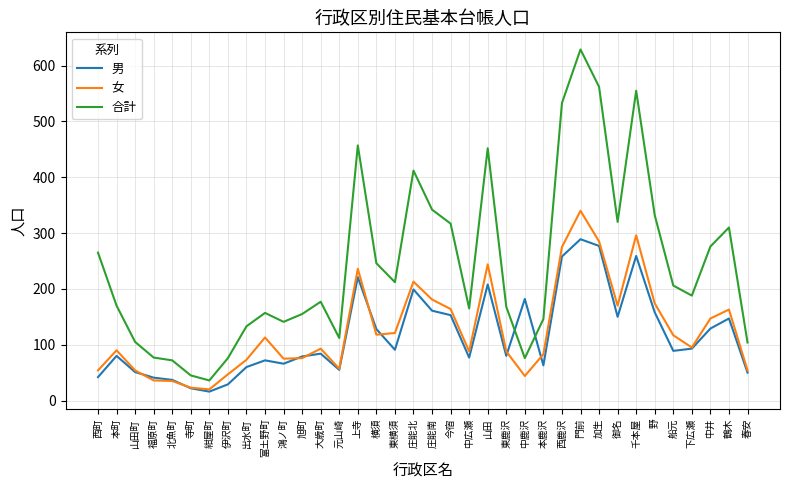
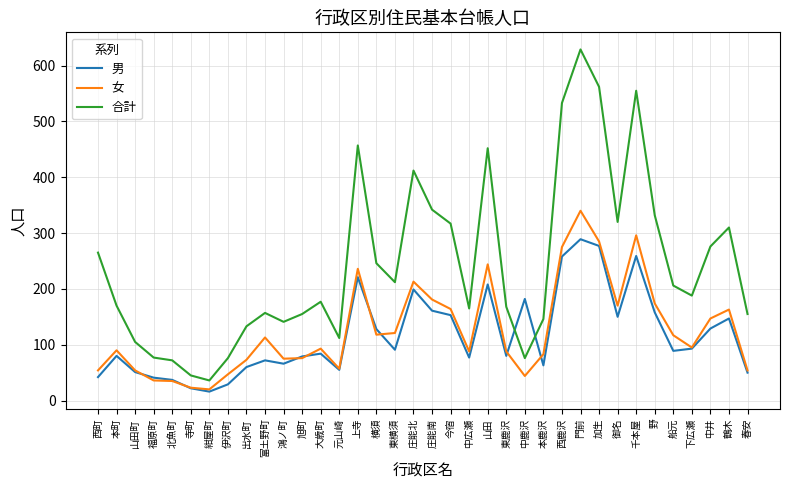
合計, 春安: 100 -> 160
